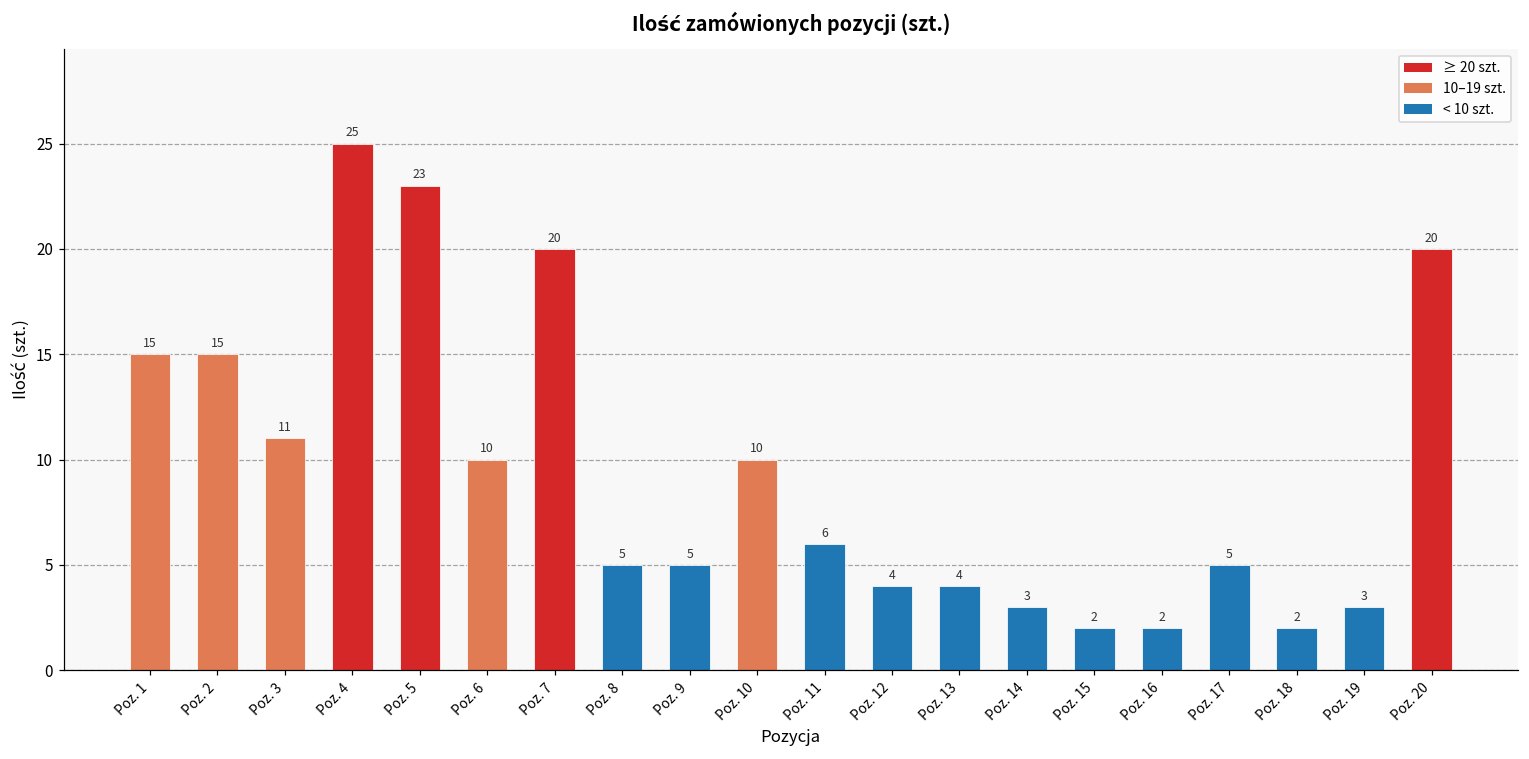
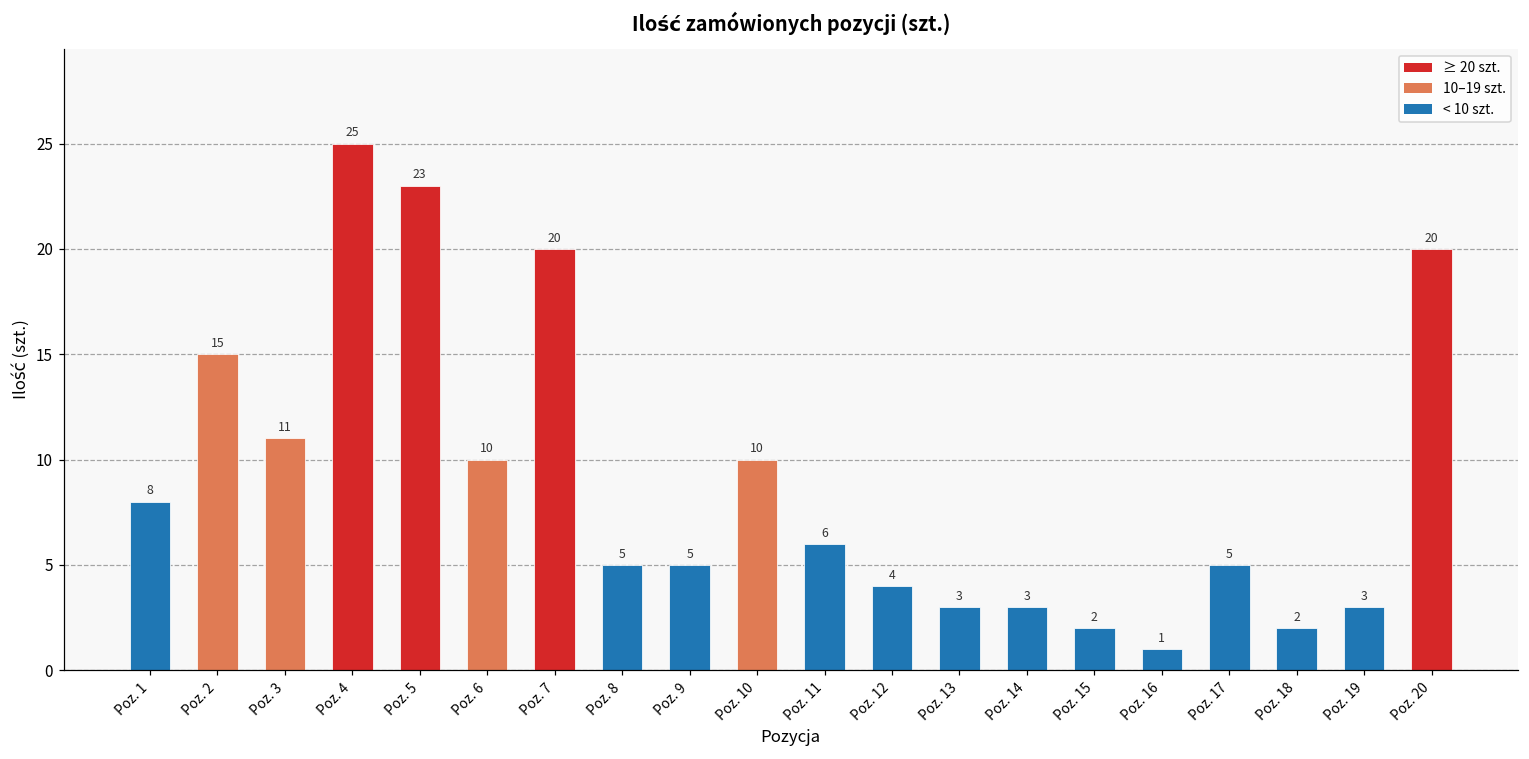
Poz. 1: 15 -> 8
Poz. 13: 4 -> 3
Poz. 16: 2 -> 1
